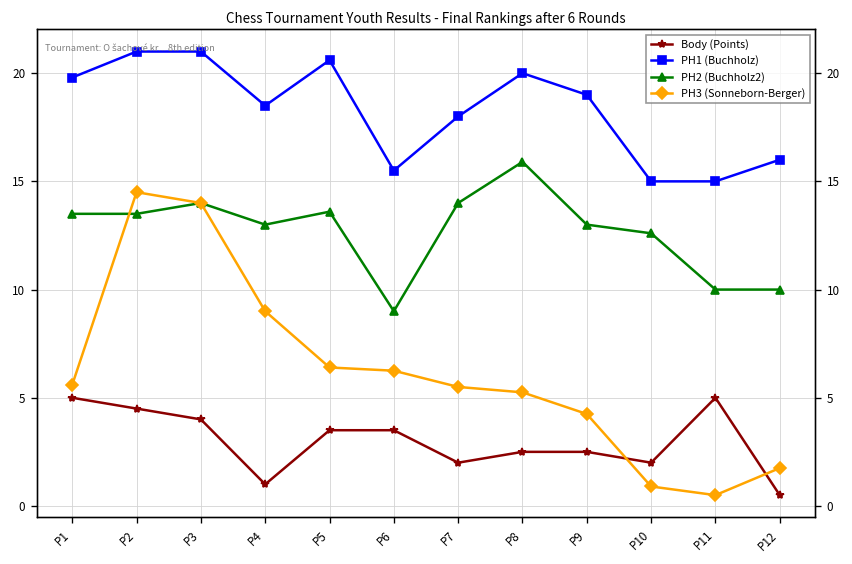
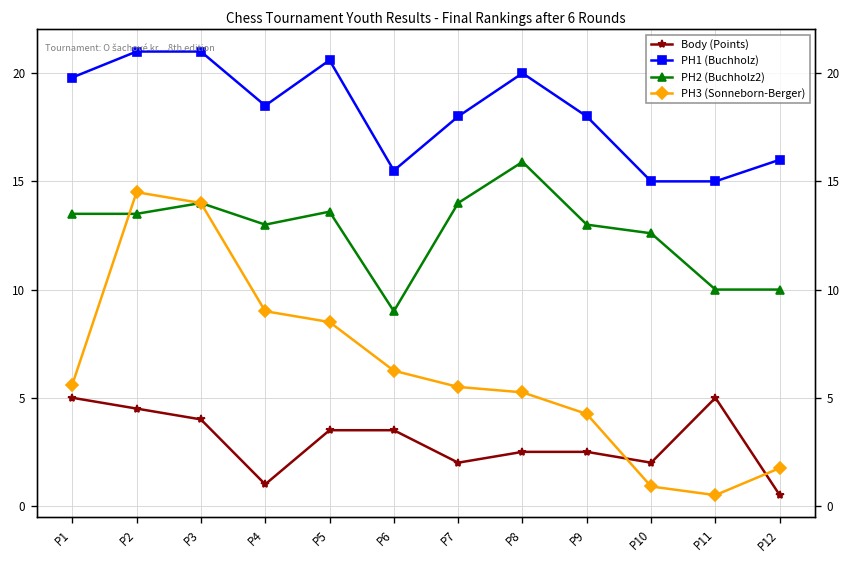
PH3 (Sonneborn-Berger), P5: 6.4 -> 8.5
PH1 (Buchholz), P9: 19 -> 18
